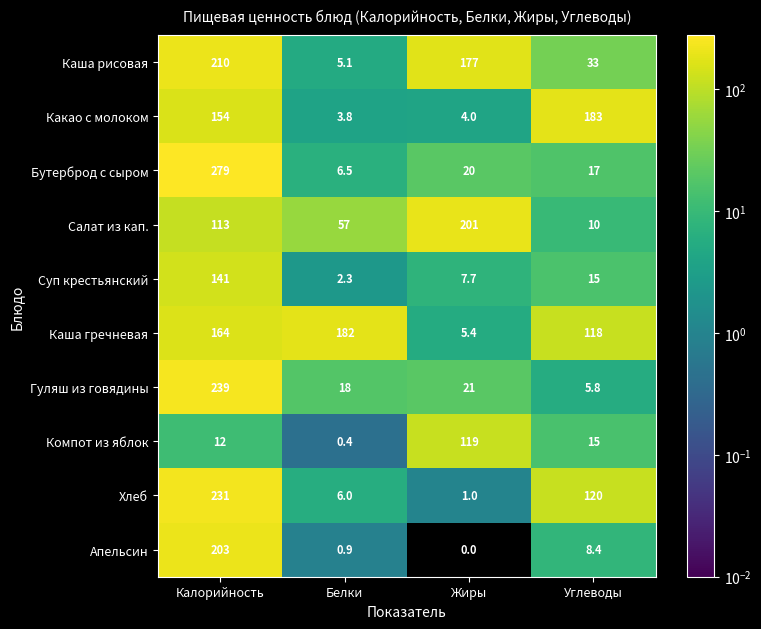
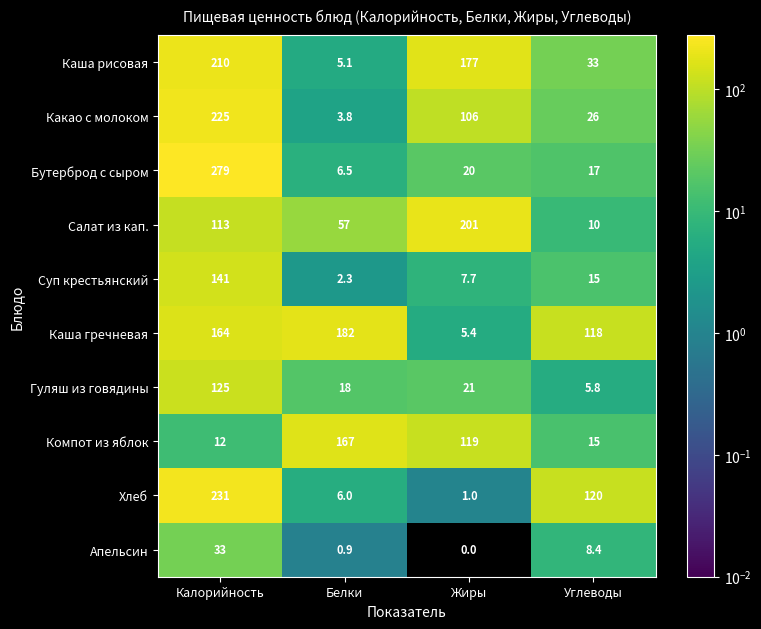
Какао с молоком, Калорийность: 154 -> 225
Какао с молоком, Жиры: 4.0 -> 106
Какао с молоком, Углеводы: 183 -> 26
Гуляш из говядины, Калорийность: 239 -> 125
Компот из яблок, Белки: 0.4 -> 167
Апельсин, Калорийность: 203 -> 33
